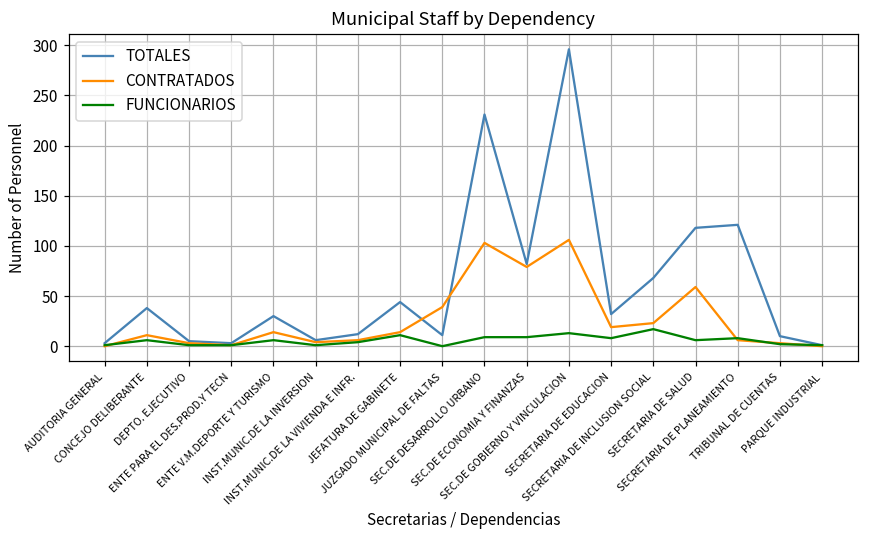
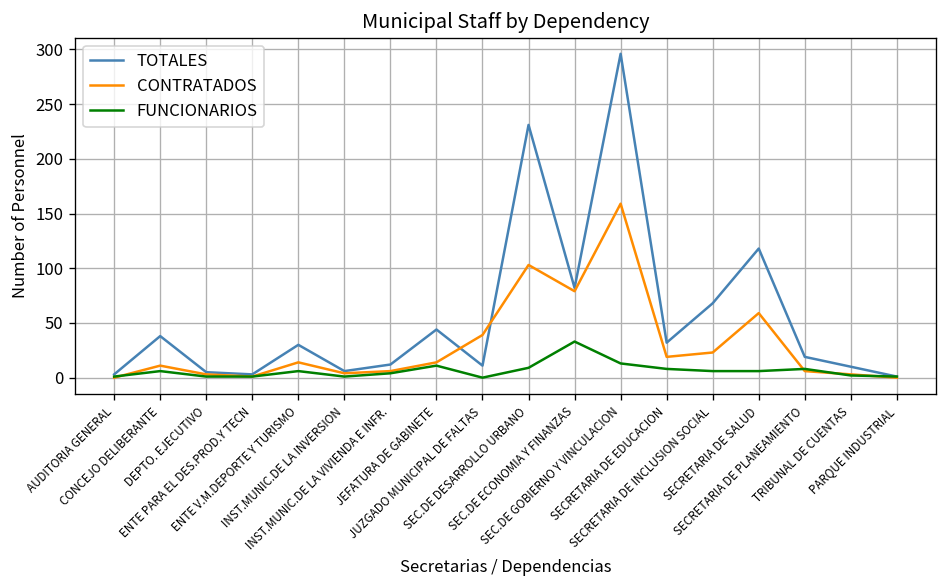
FUNCIONARIOS, SEC.DE ECONOMIA Y FINANZAS: 10 -> 30
CONTRATADOS, SEC.DE GOBIERNO Y VINCULACION: 110 -> 160
FUNCIONARIOS, SECRETARIA DE INCLUSION SOCIAL: 20 -> 10
TOTALES, SECRETARIA DE PLANEAMIENTO: 120 -> 20
